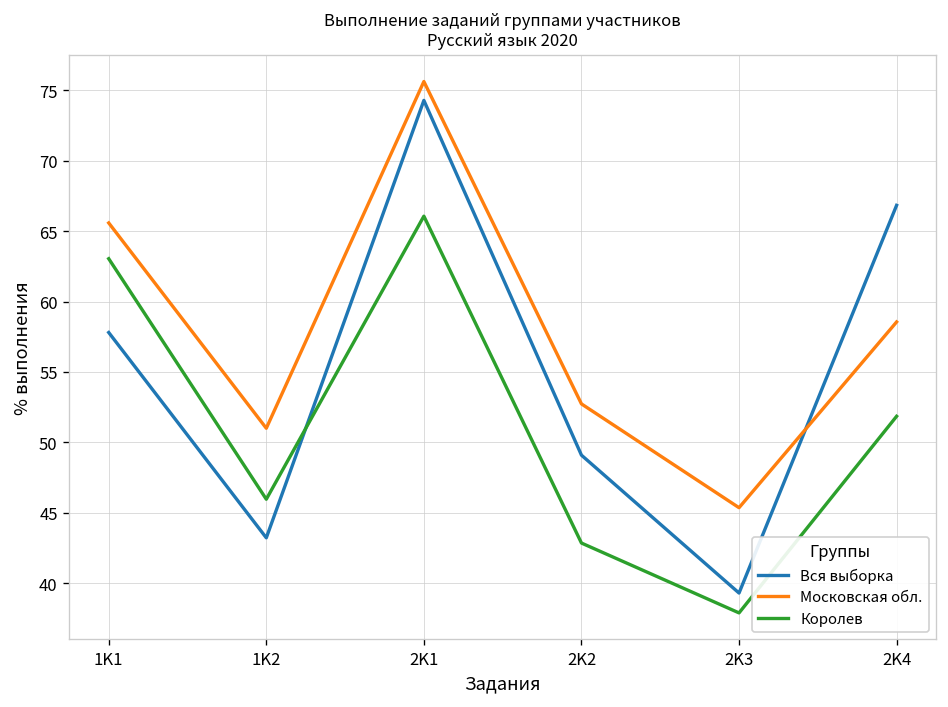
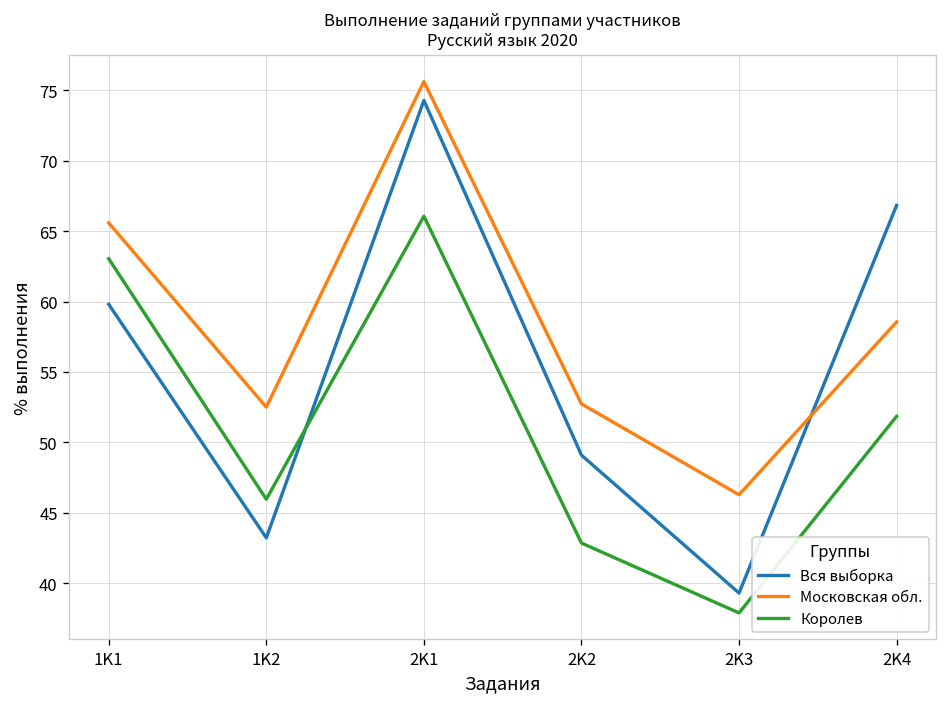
Вся выборка, 1K1: 57.8 -> 59.8
Московская обл., 1K2: 51.0 -> 52.5
Московская обл., 2K3: 45.4 -> 46.3
